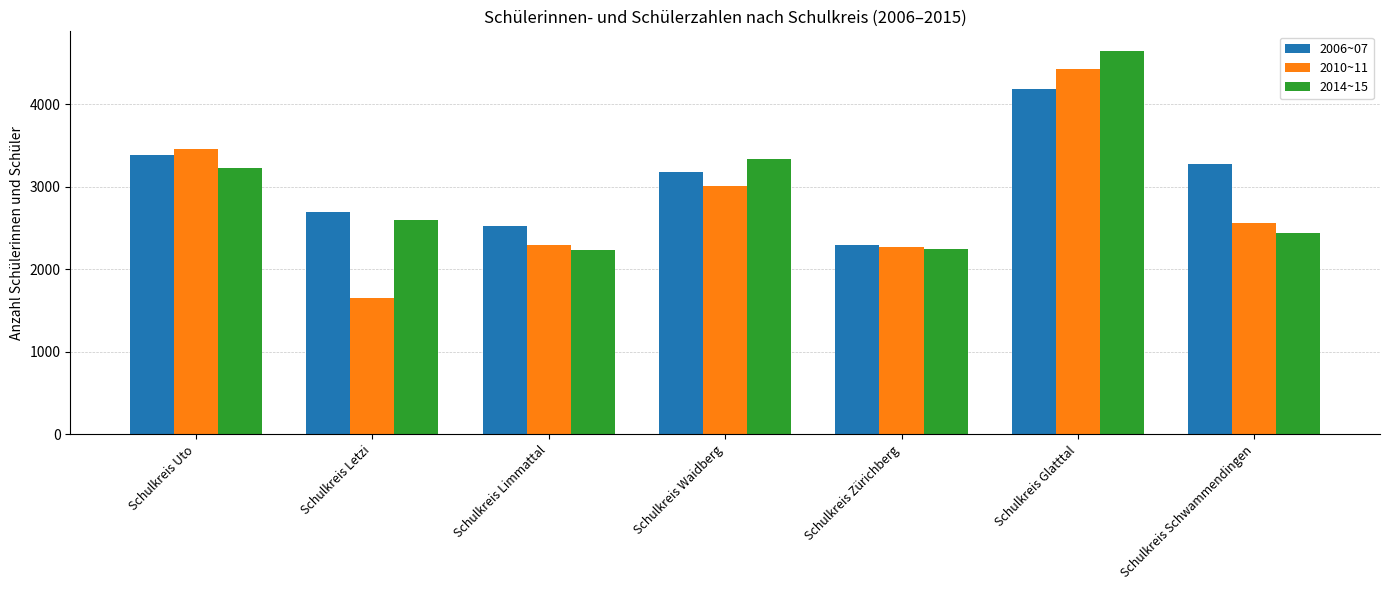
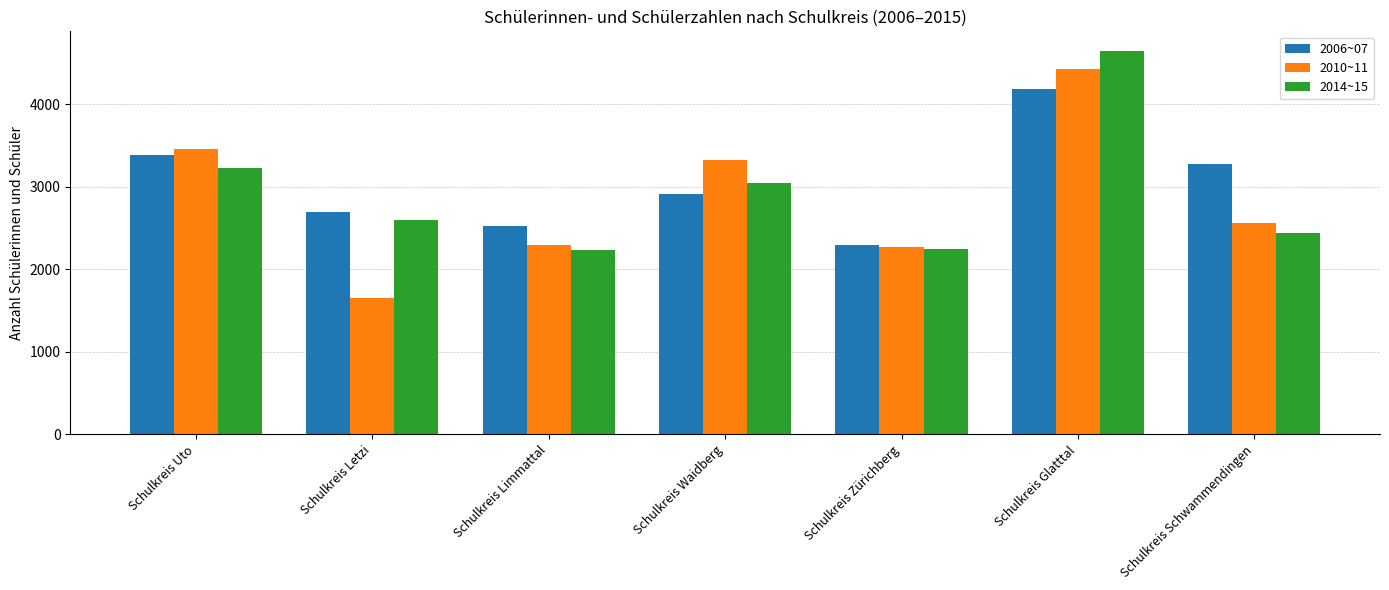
2006~07, Schulkreis Waidberg: 3200 -> 2900
2010~11, Schulkreis Waidberg: 3000 -> 3300
2014~15, Schulkreis Waidberg: 3300 -> 3100
